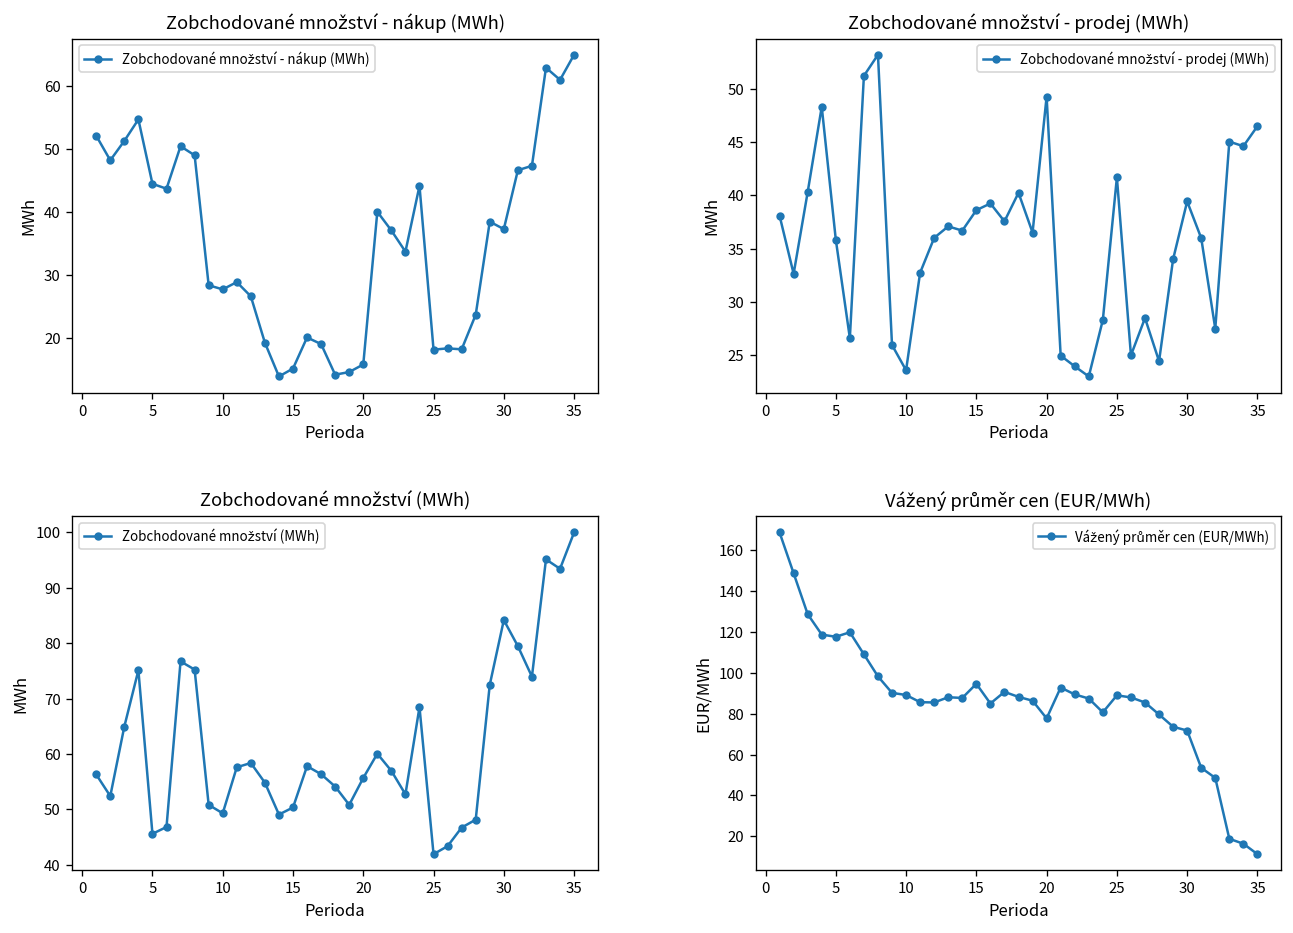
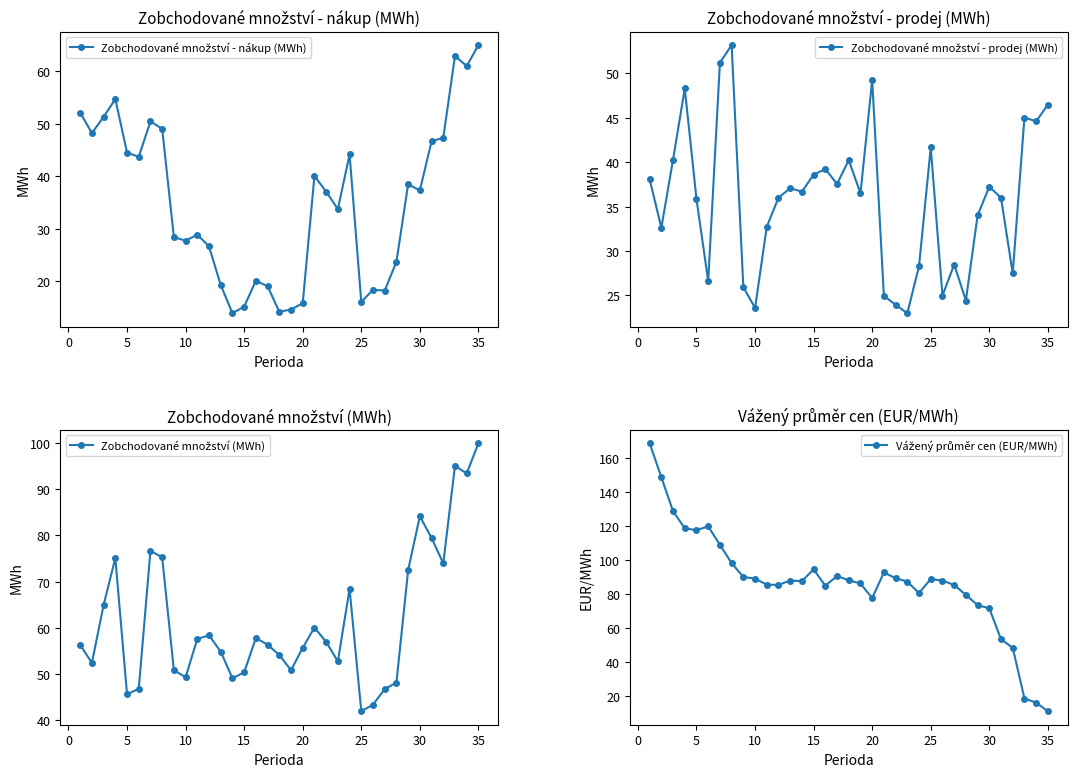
Zobchodované množství - nákup (MWh), 25: 18 -> 16
Zobchodované množství - prodej (MWh), 30: 39 -> 37
